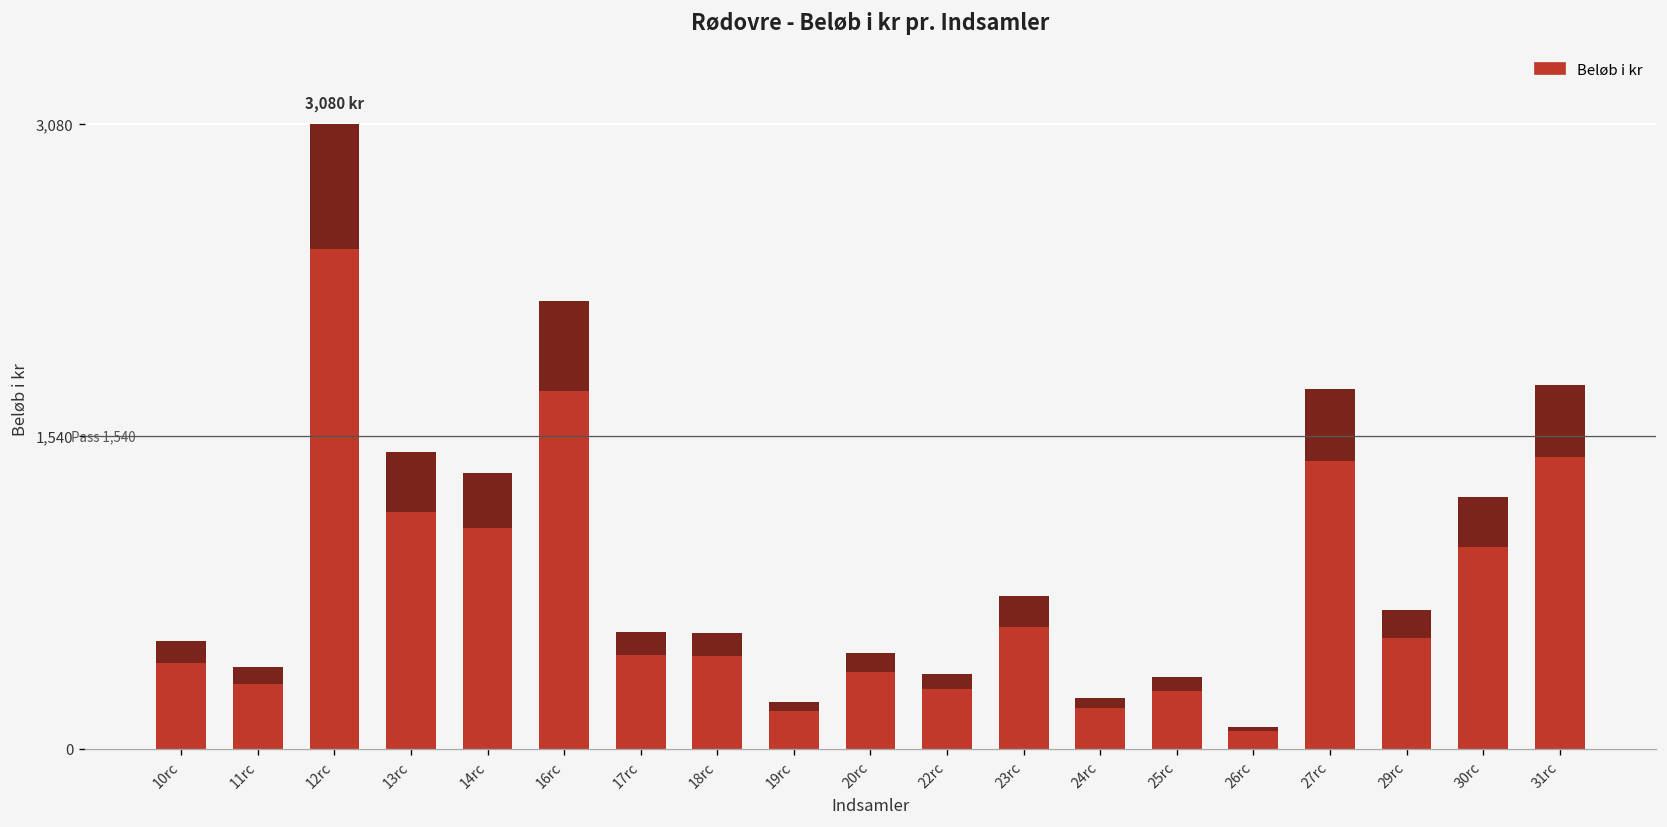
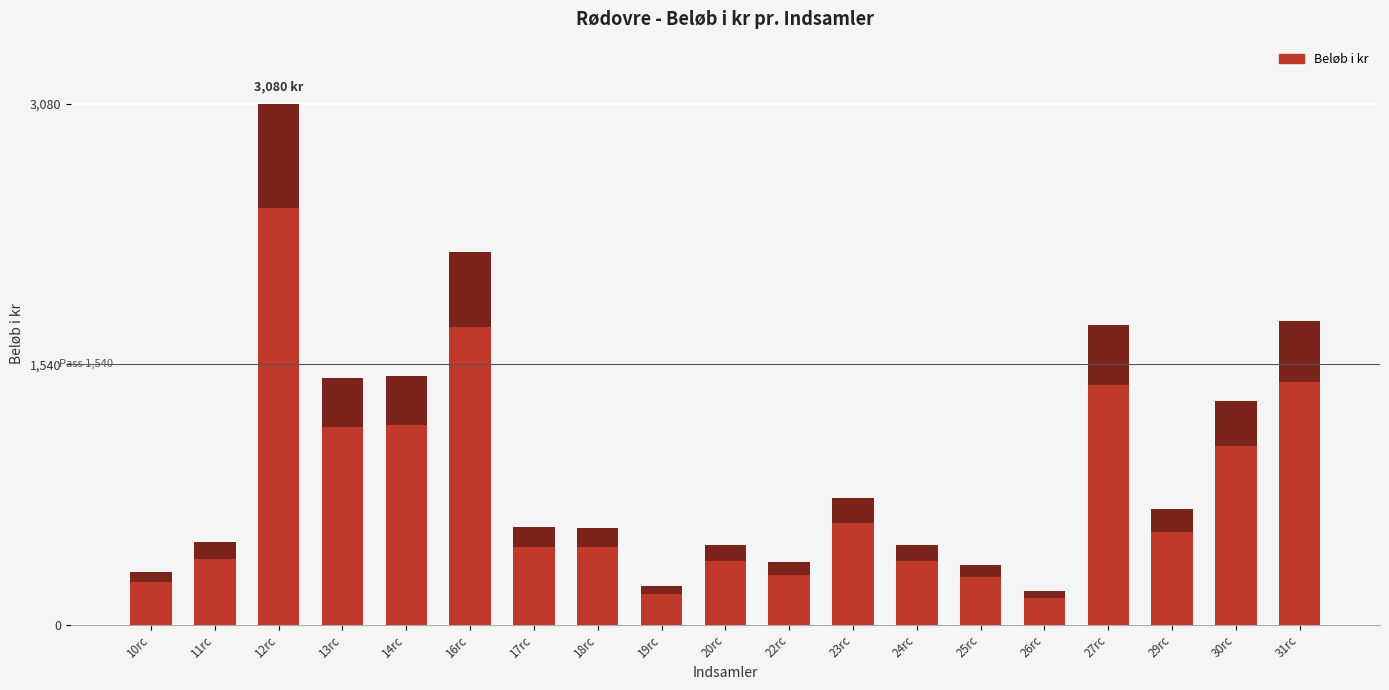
Beløb i kr, 10rc: 530 -> 310
Beløb i kr, 11rc: 400 -> 490
Beløb i kr, 14rc: 1,360 -> 1,470
Beløb i kr, 24rc: 250 -> 470
Beløb i kr, 26rc: 110 -> 200
Beløb i kr, 30rc: 1,240 -> 1,330
